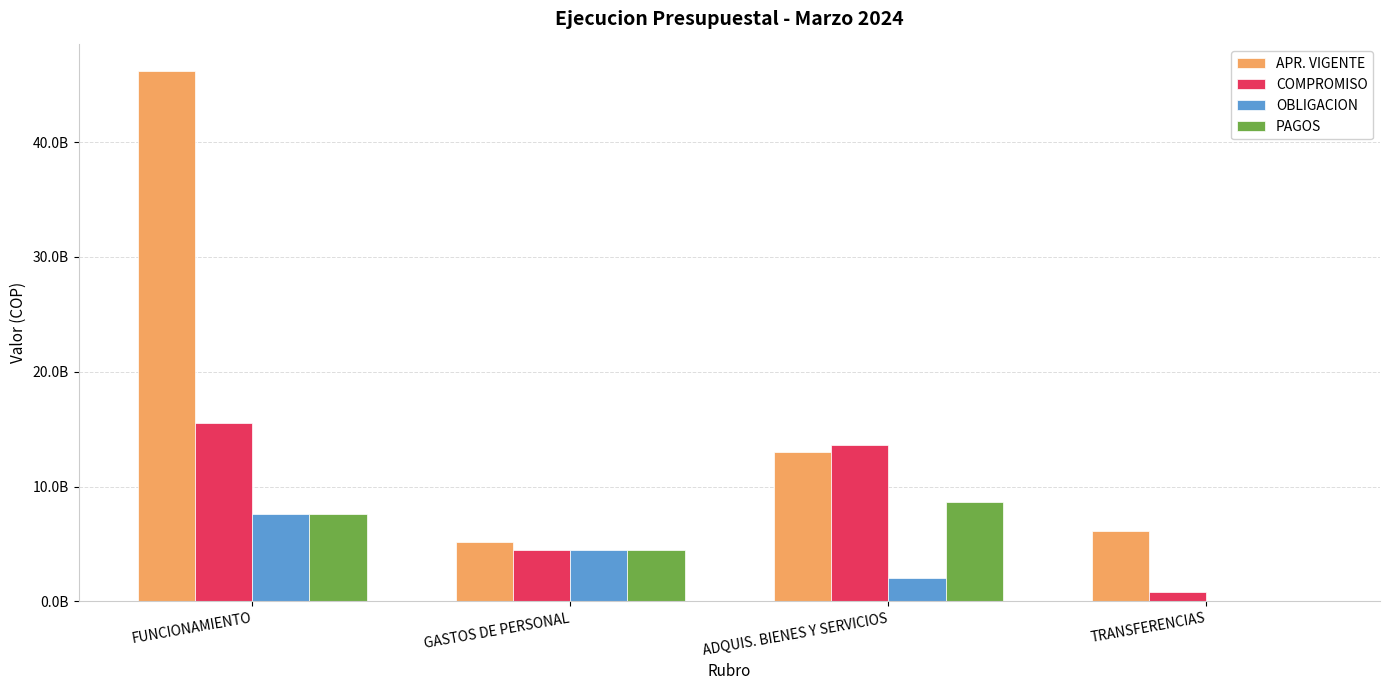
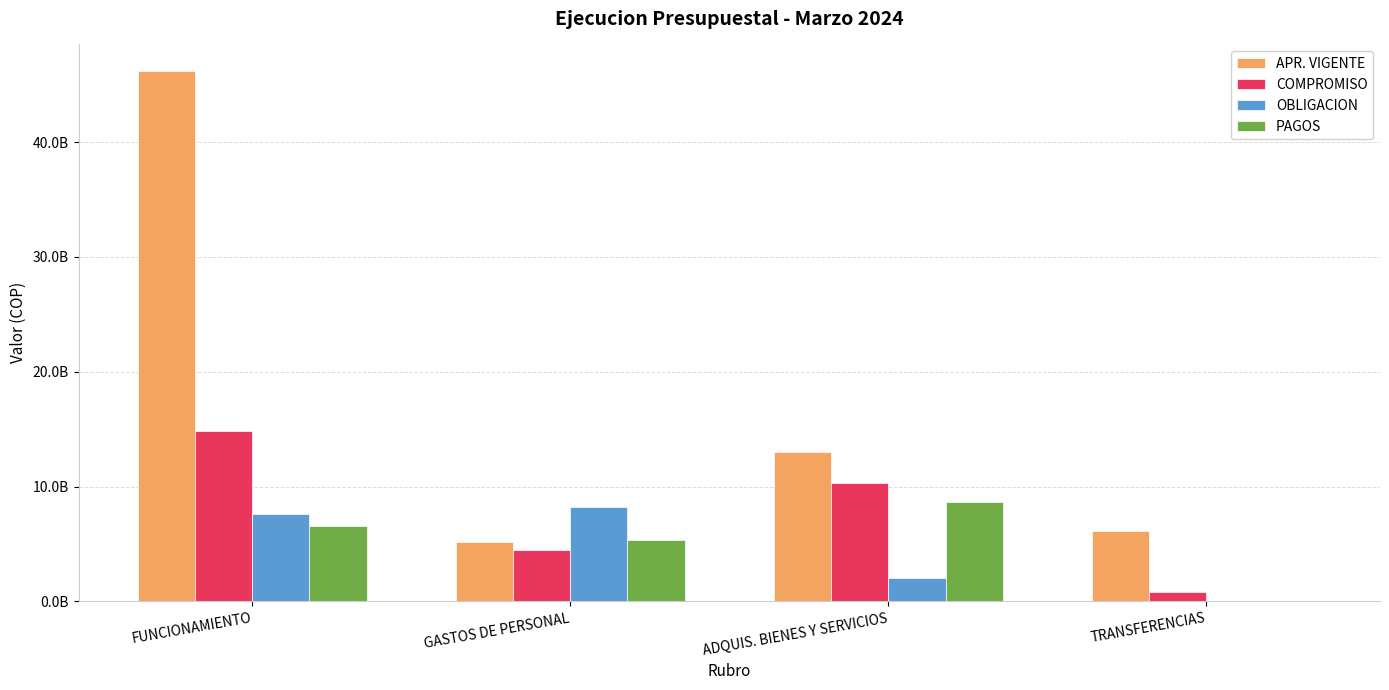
COMPROMISO, FUNCIONAMIENTO: 15600000000 -> 14900000000
PAGOS, FUNCIONAMIENTO: 7600000000 -> 6500000000
OBLIGACION, GASTOS DE PERSONAL: 4500000000 -> 8200000000
PAGOS, GASTOS DE PERSONAL: 4500000000 -> 5300000000
COMPROMISO, ADQUIS. BIENES Y SERVICIOS: 13600000000 -> 10300000000
